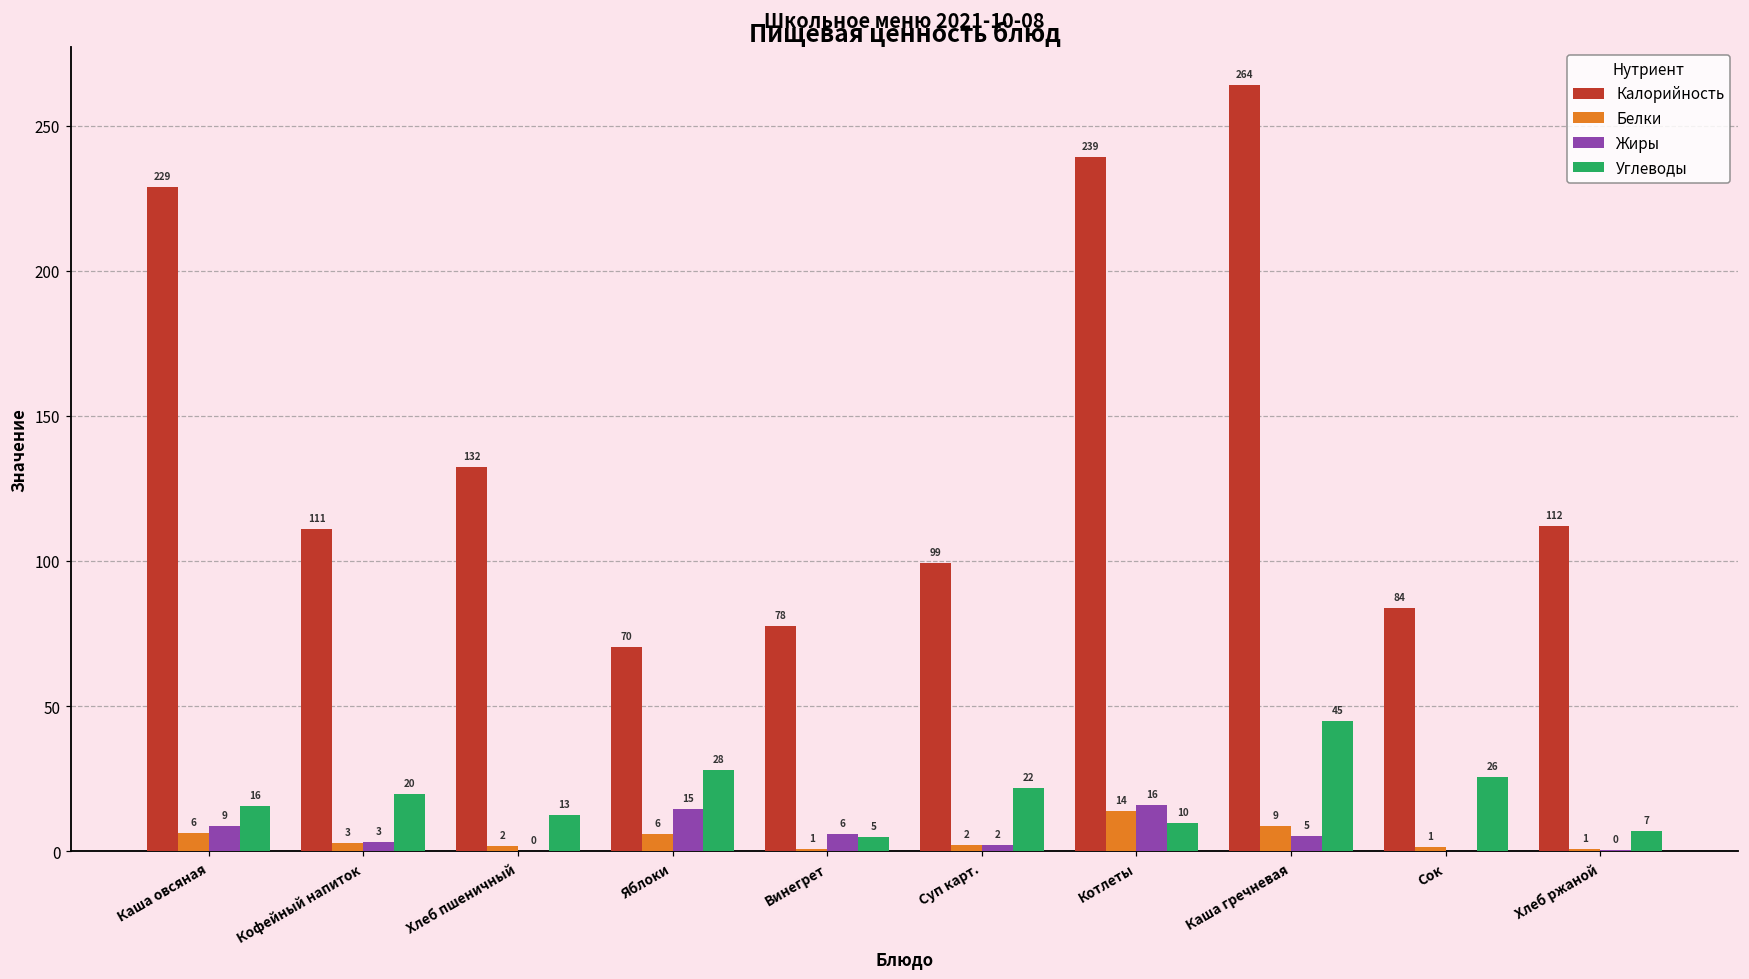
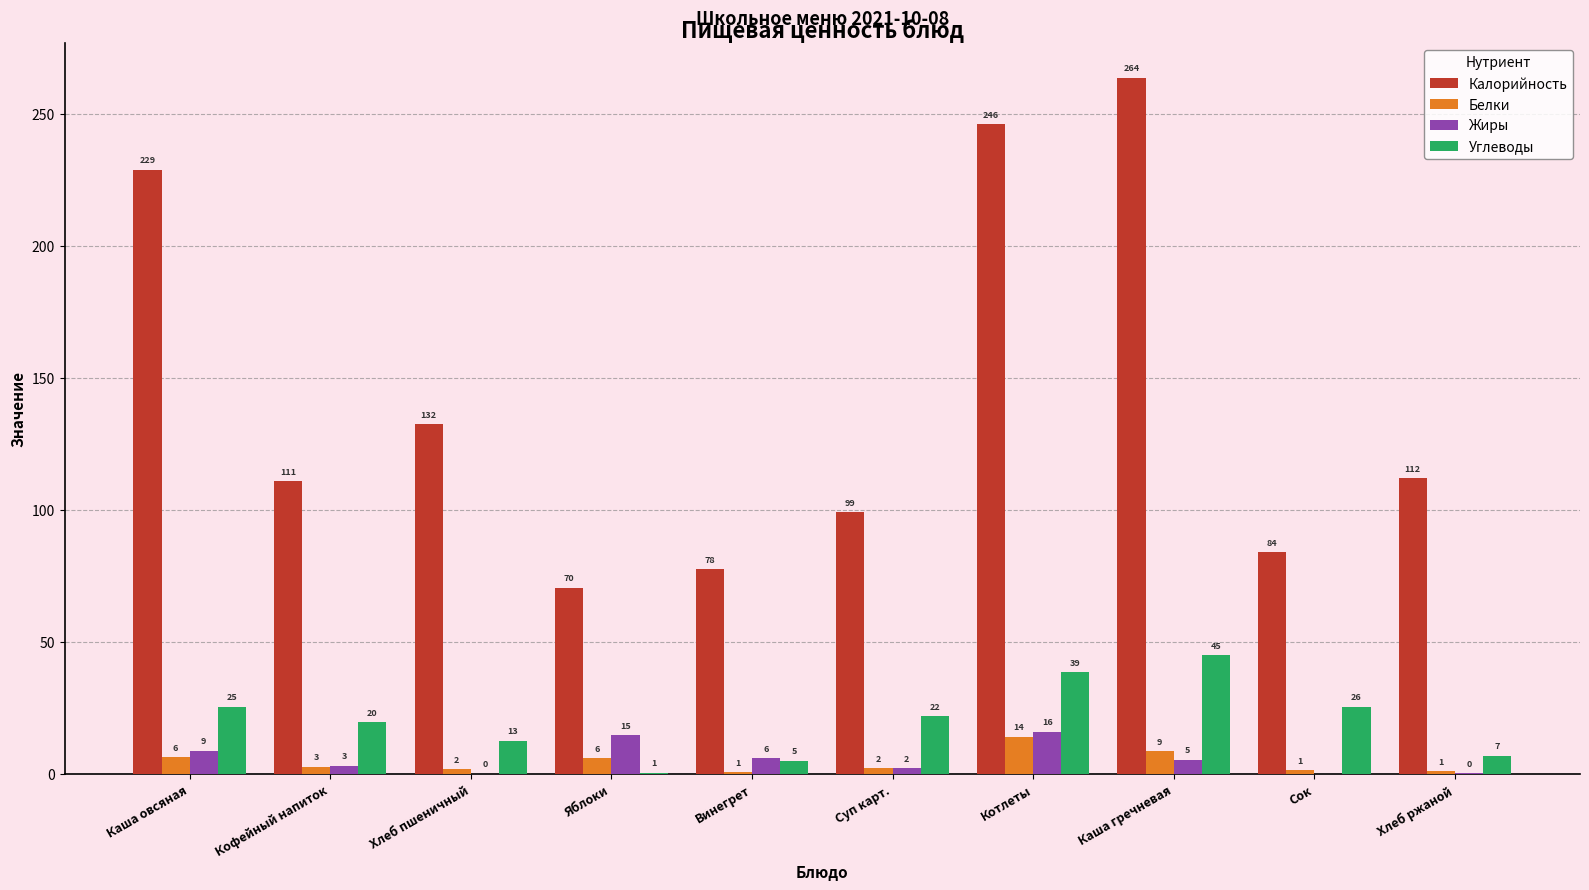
Углеводы, Каша овсяная: 16 -> 25
Углеводы, Яблоки: 28 -> 1
Калорийность, Котлеты: 239 -> 246
Углеводы, Котлеты: 10 -> 39
